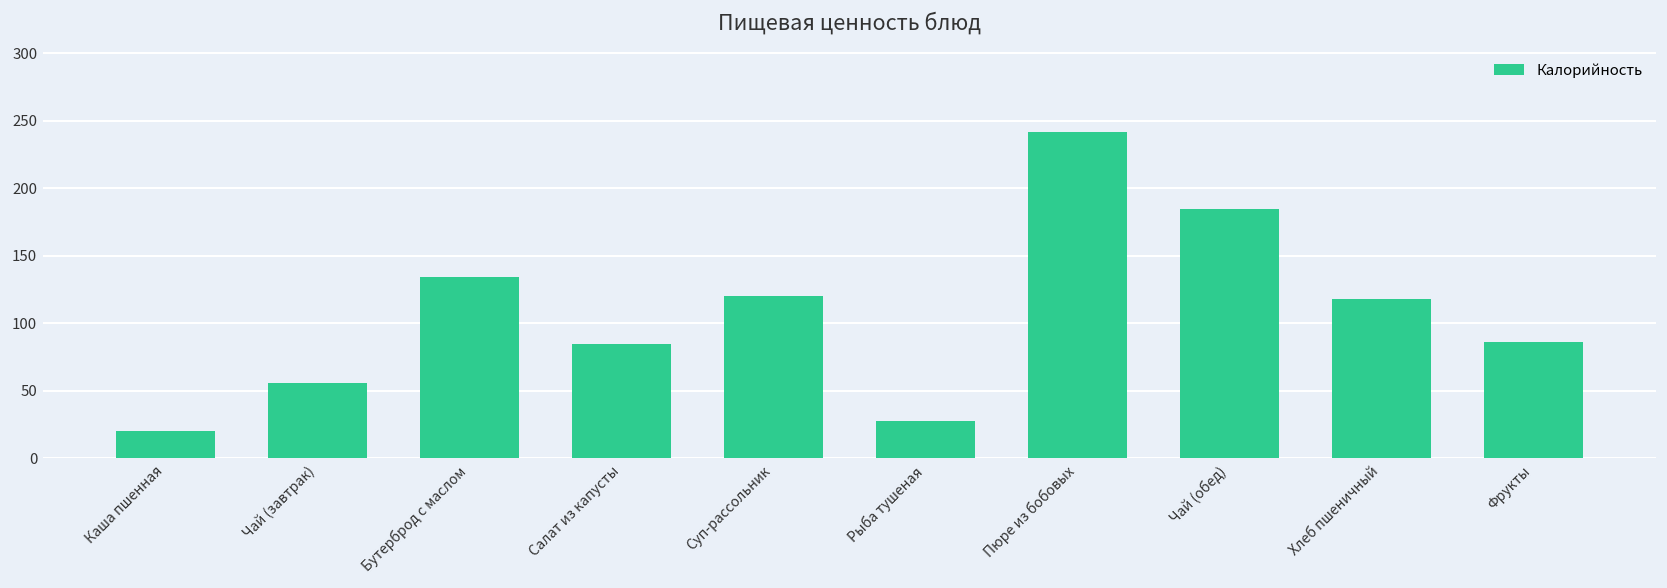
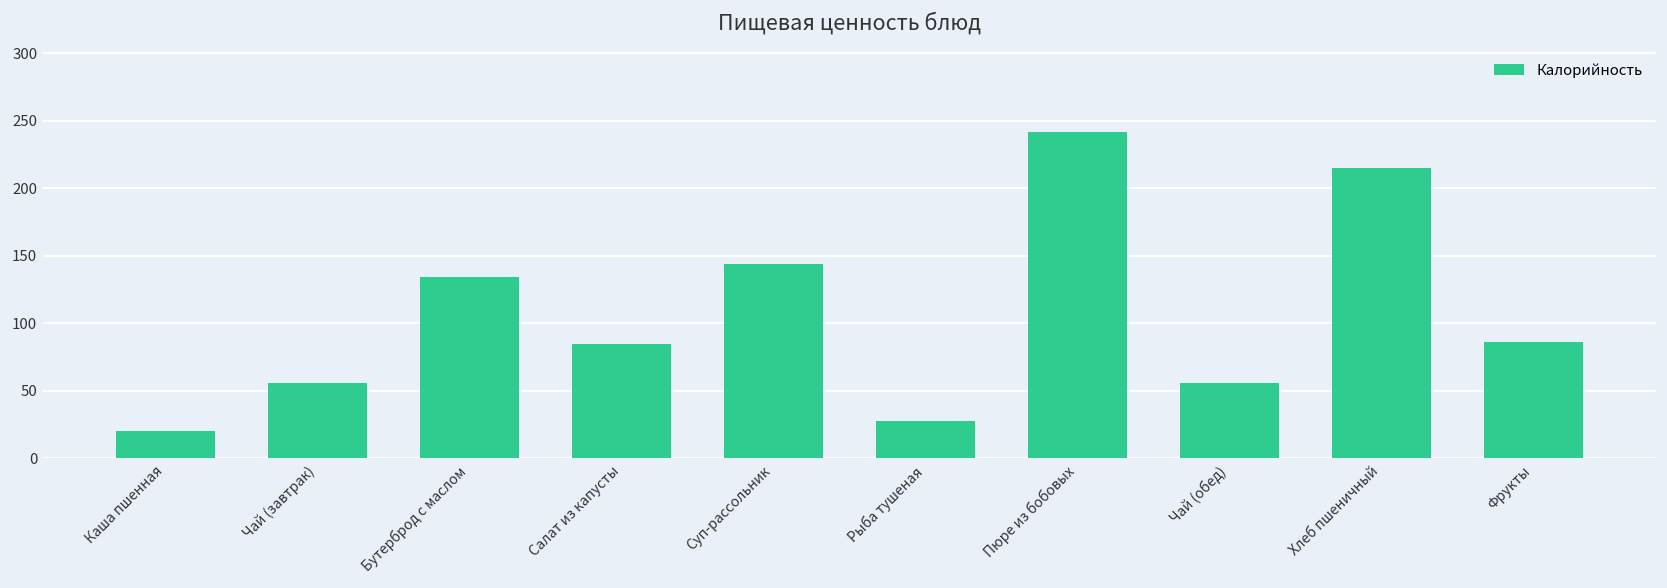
Суп-рассольник: 120 -> 144
Чай (обед): 185 -> 56
Хлеб пшеничный: 118 -> 215
